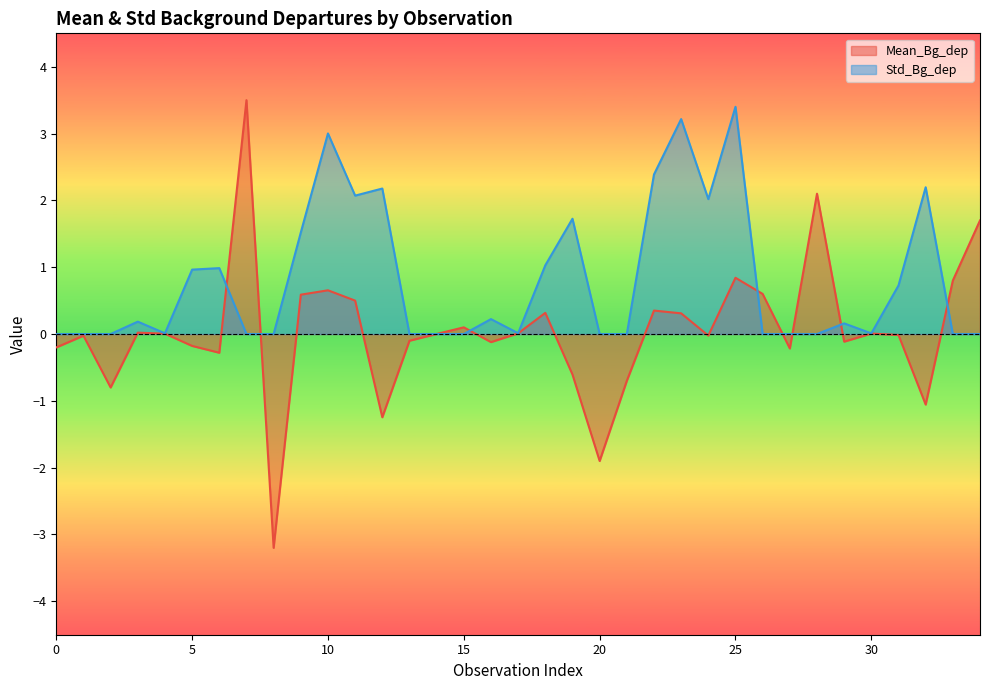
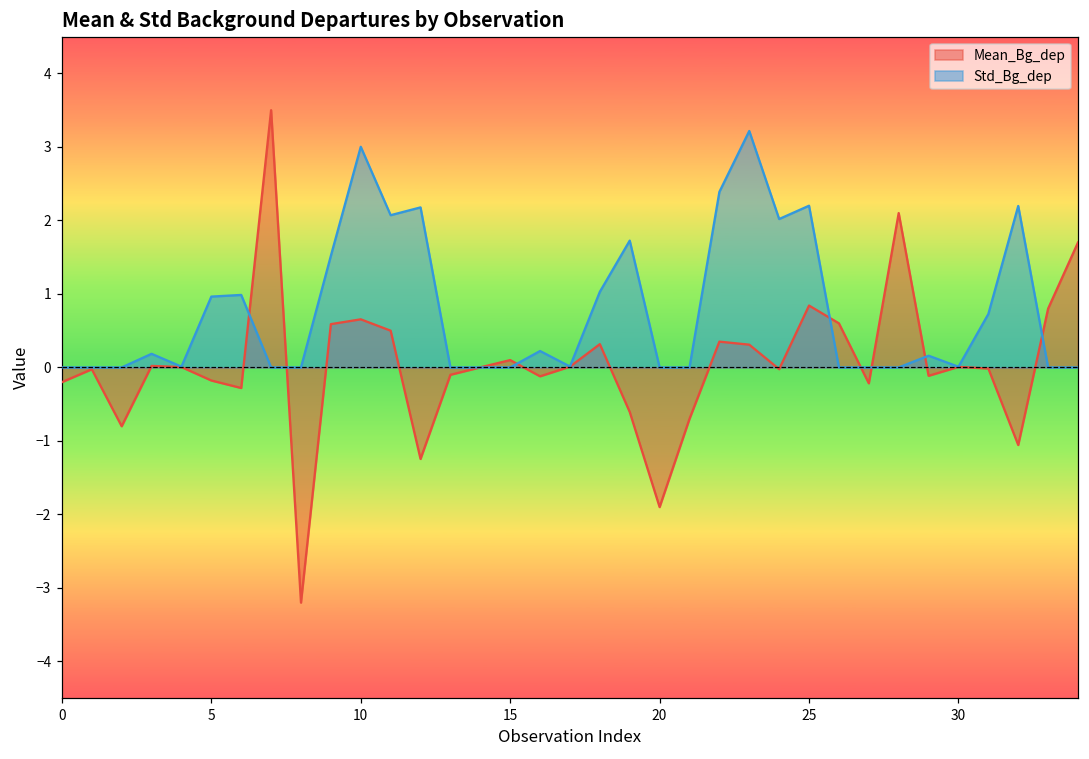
Std_Bg_dep, 25: 3.4 -> 2.2
